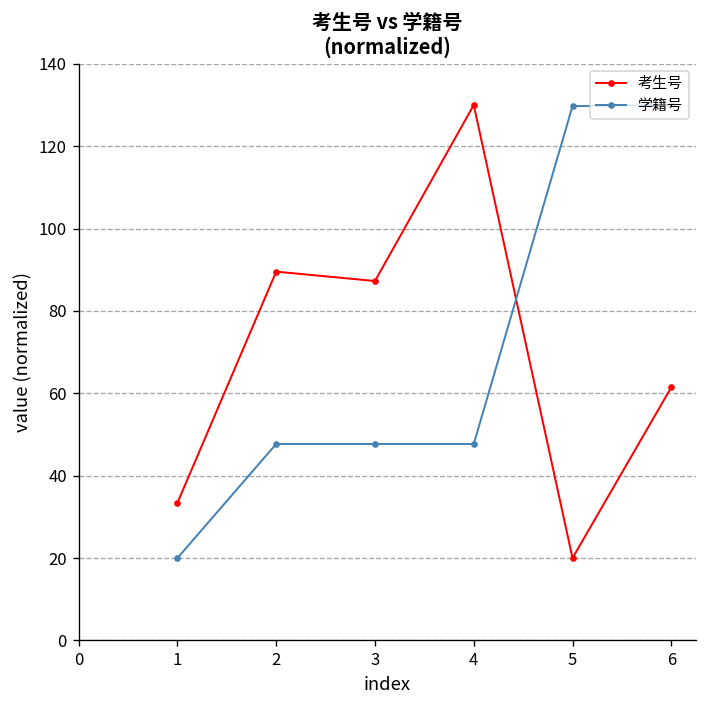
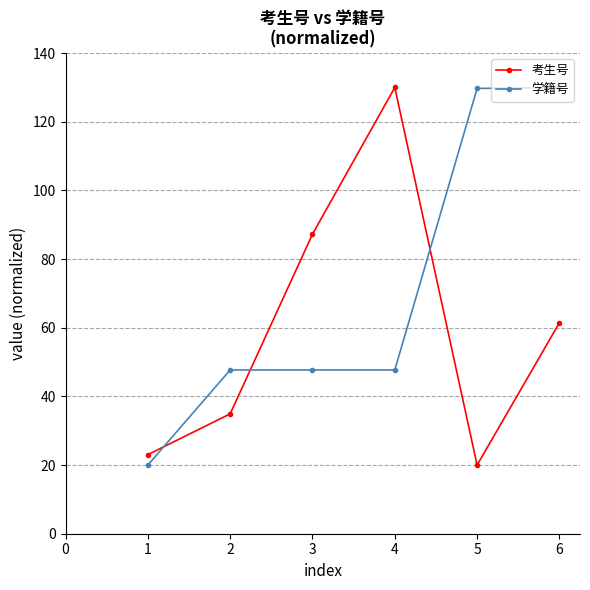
考生号, 1: 33 -> 23
考生号, 2: 90 -> 35
